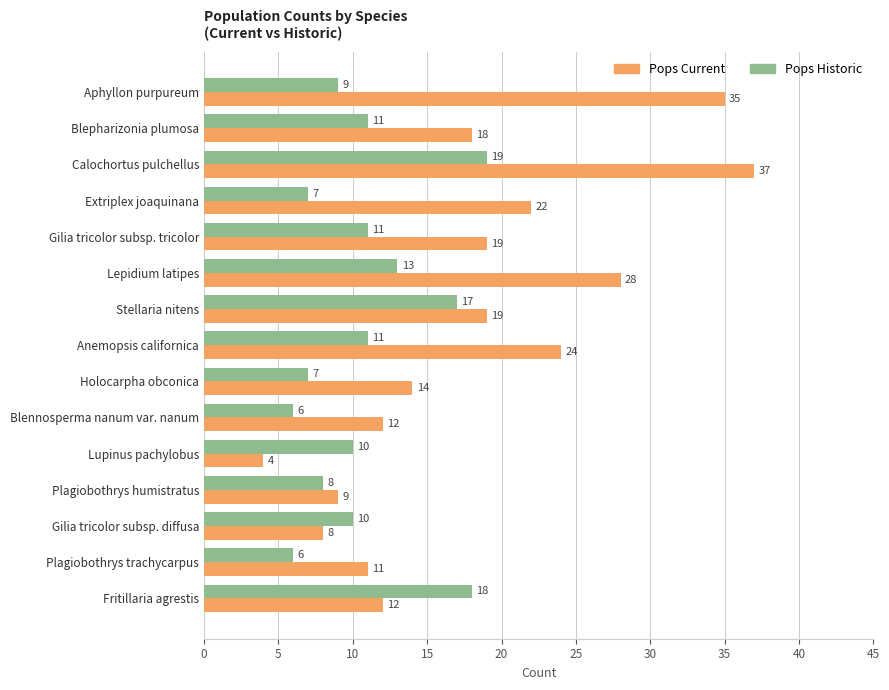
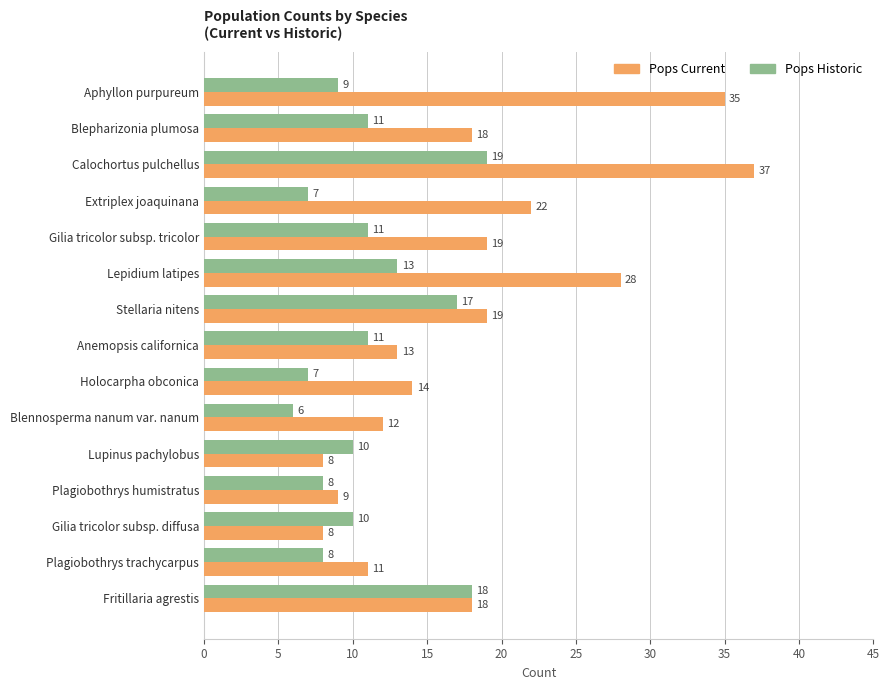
Pops Current, Anemopsis californica: 24 -> 13
Pops Current, Lupinus pachylobus: 4 -> 8
Pops Historic, Plagiobothrys trachycarpus: 6 -> 8
Pops Current, Fritillaria agrestis: 12 -> 18
